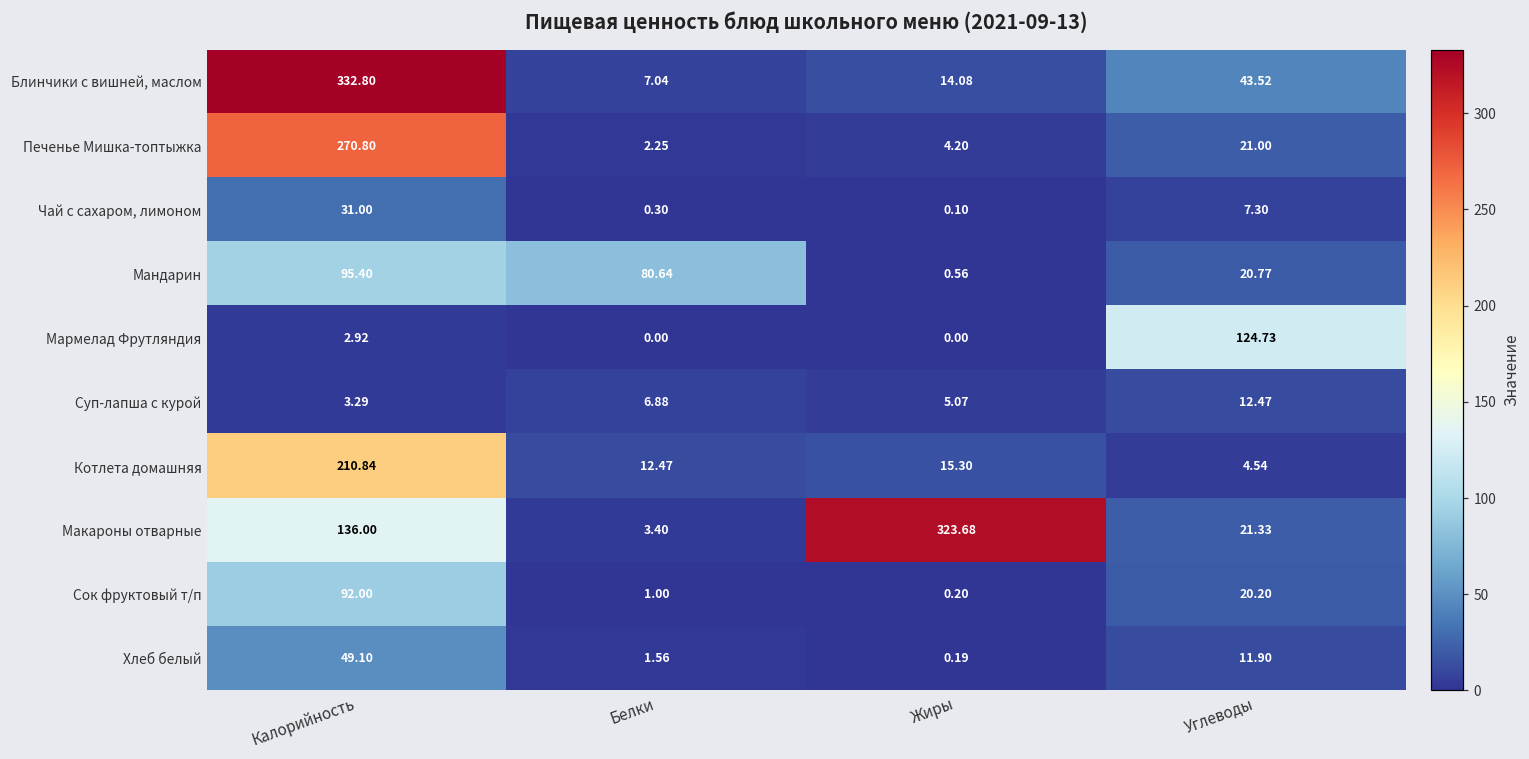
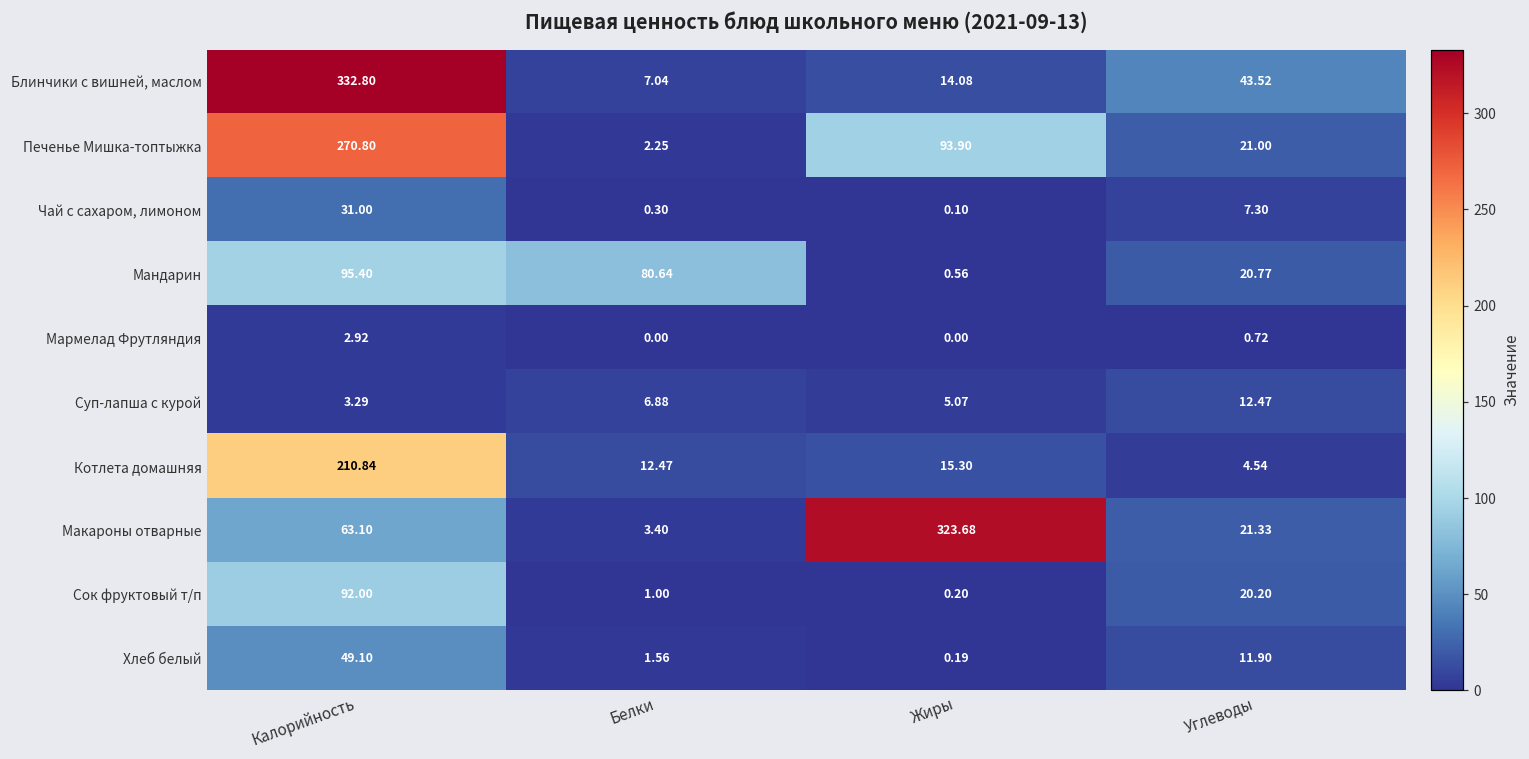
Печенье Мишка-топтыжка, Жиры: 4.20 -> 93.90
Мармелад Фрутляндия, Углеводы: 124.73 -> 0.72
Макароны отварные, Калорийность: 136.00 -> 63.10
